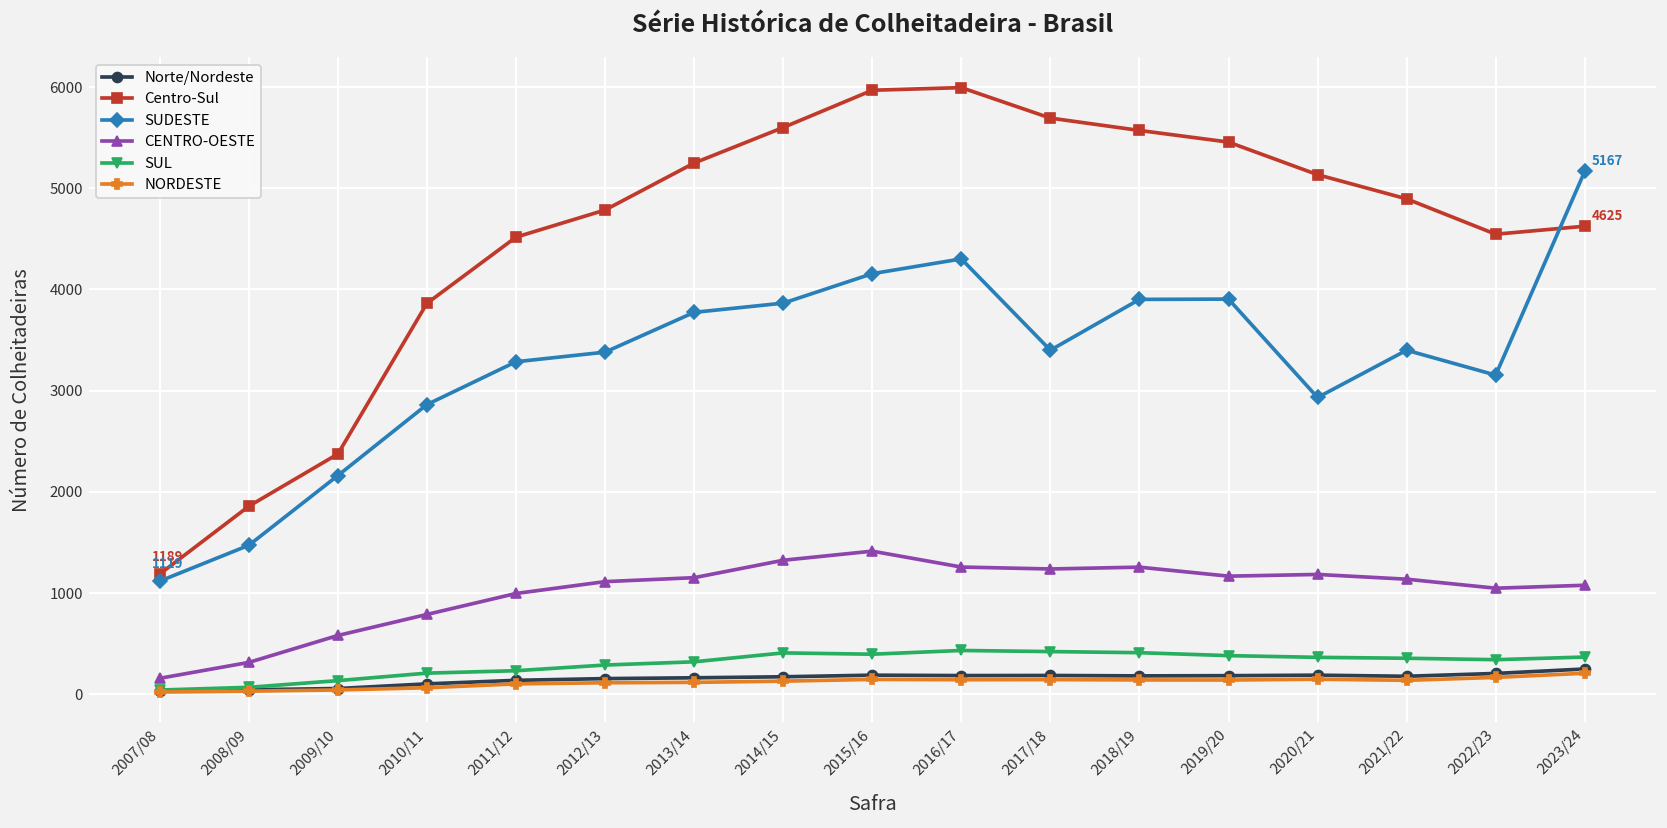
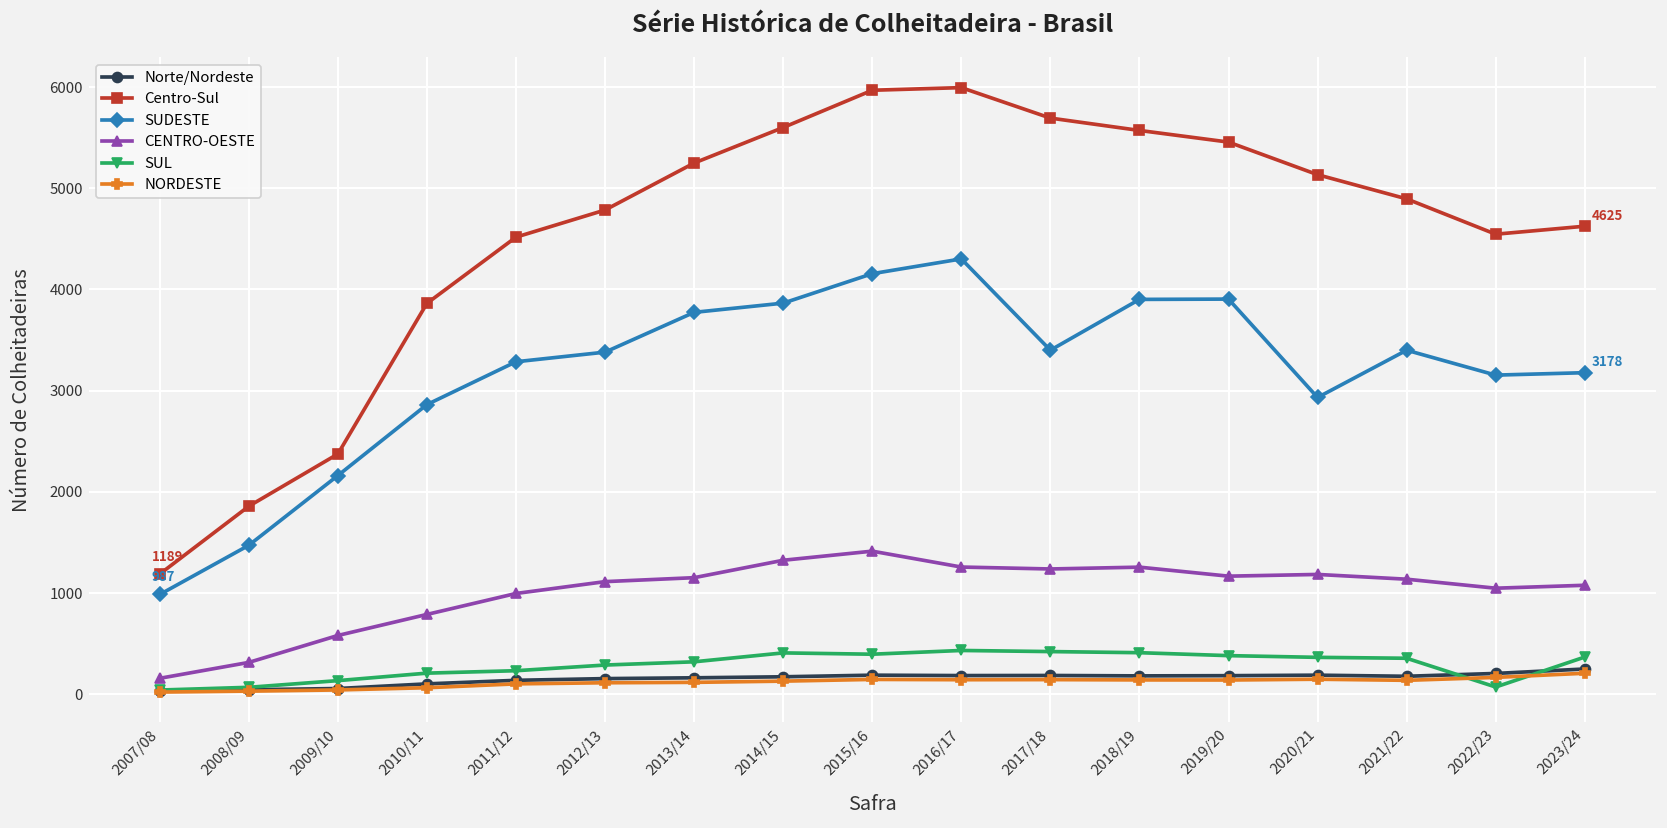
SUDESTE, 2007/08: 1119 -> 987
SUL, 2022/23: 300 -> 100
SUDESTE, 2023/24: 5167 -> 3178
